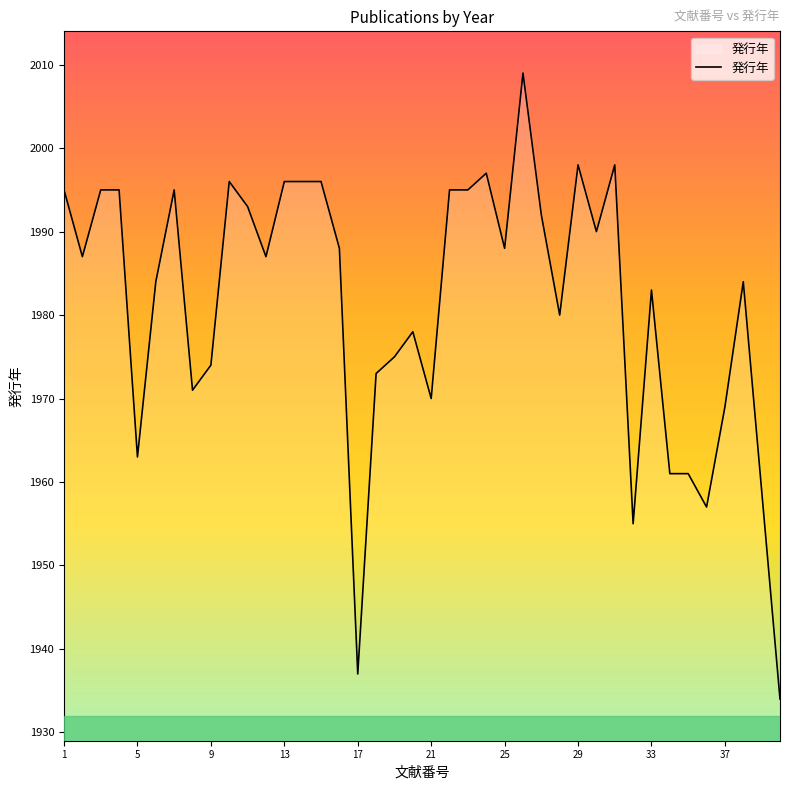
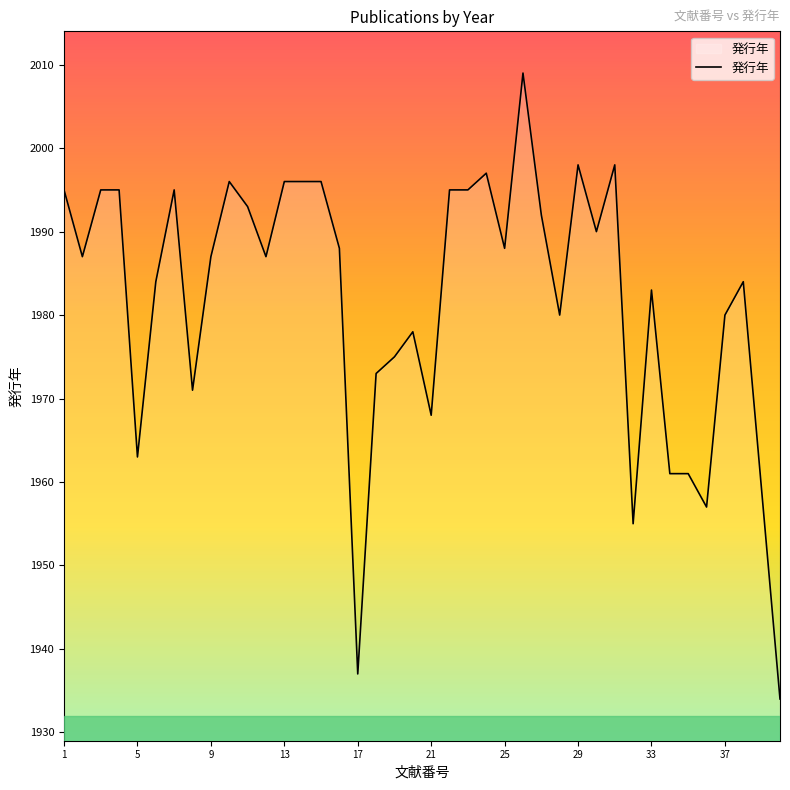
9: 1974 -> 1987
21: 1970 -> 1968
37: 1969 -> 1980
